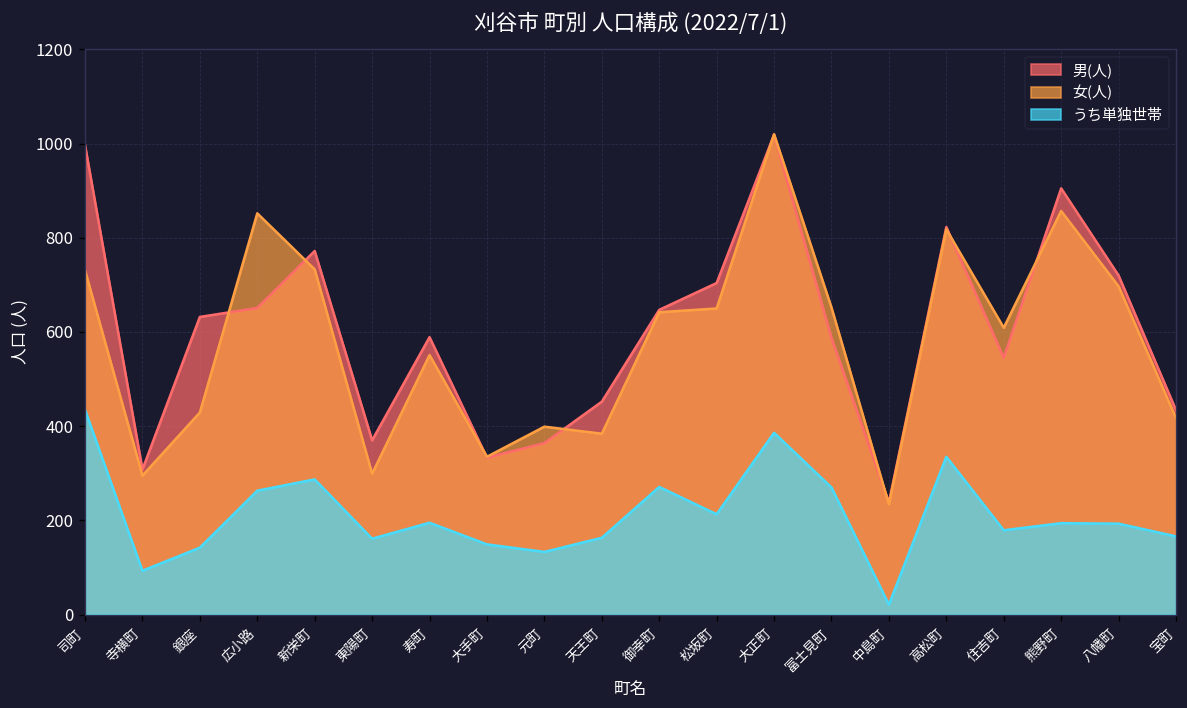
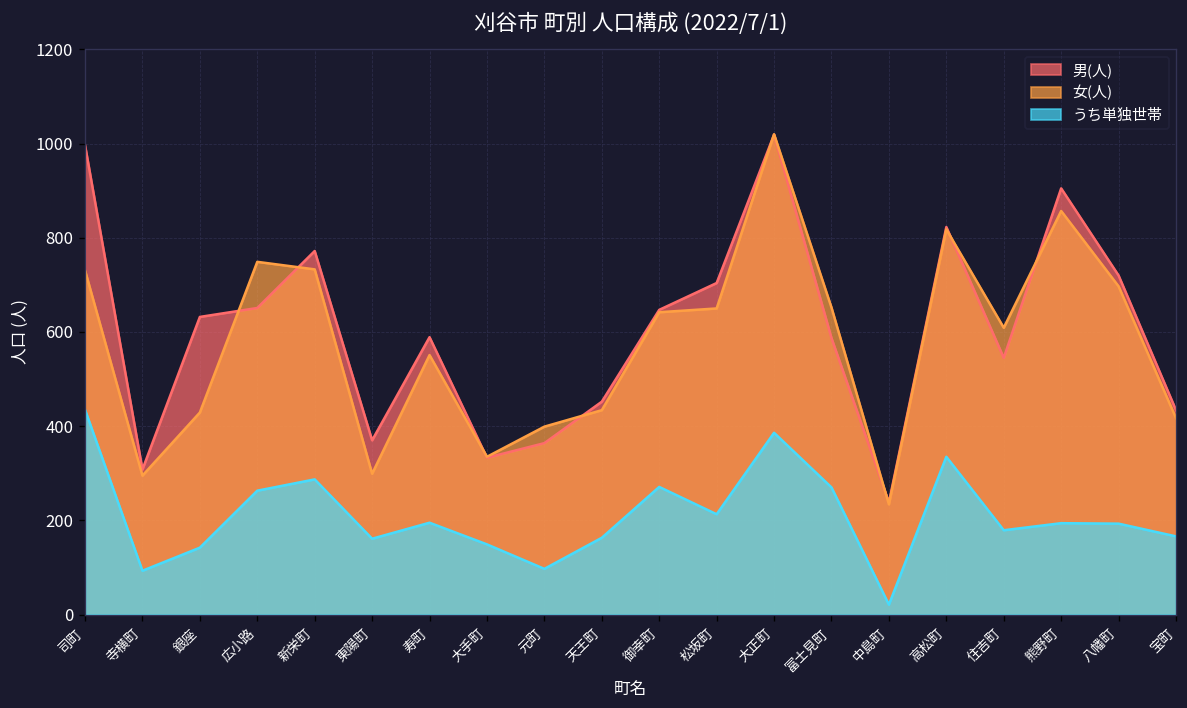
女(人), 広小路: 850 -> 750
うち単独世帯, 元町: 130 -> 100
女(人), 天王町: 380 -> 430
